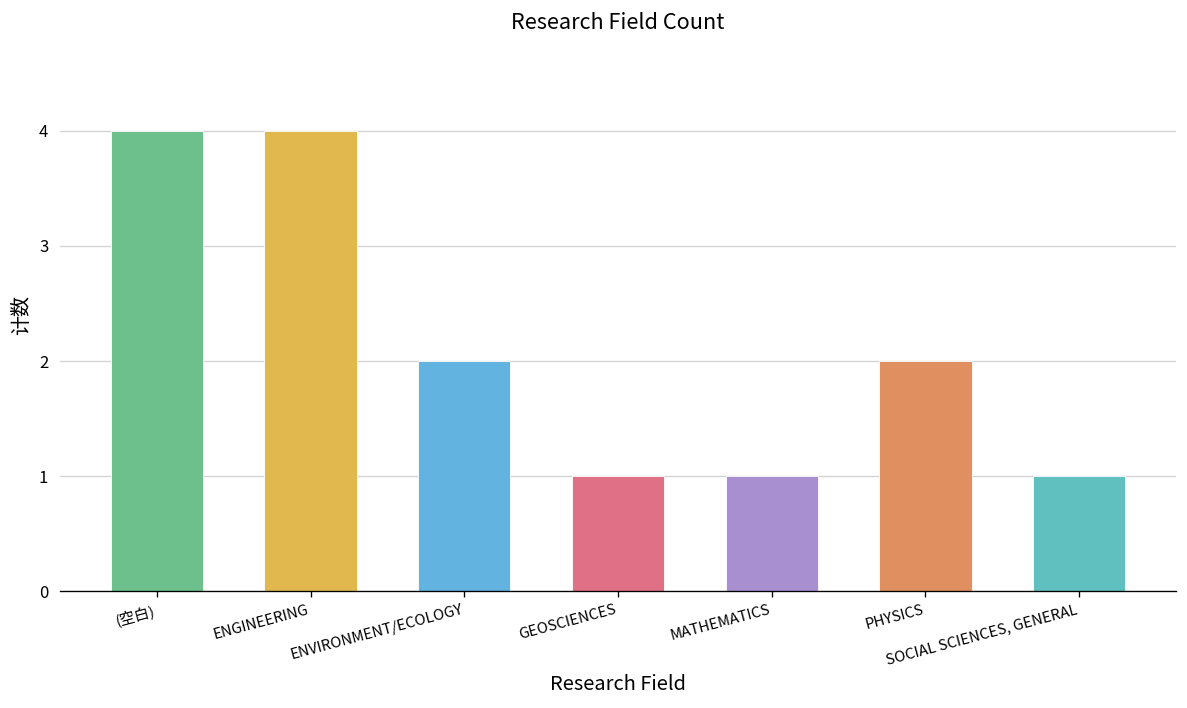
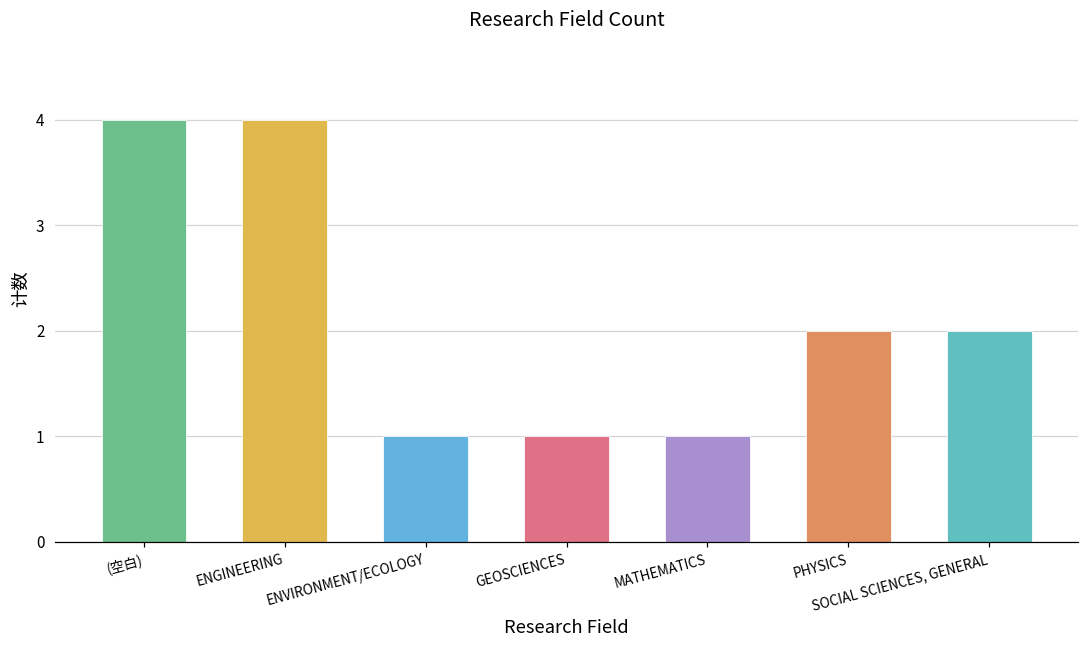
ENVIRONMENT/ECOLOGY: 2 -> 1
SOCIAL SCIENCES, GENERAL: 1 -> 2
